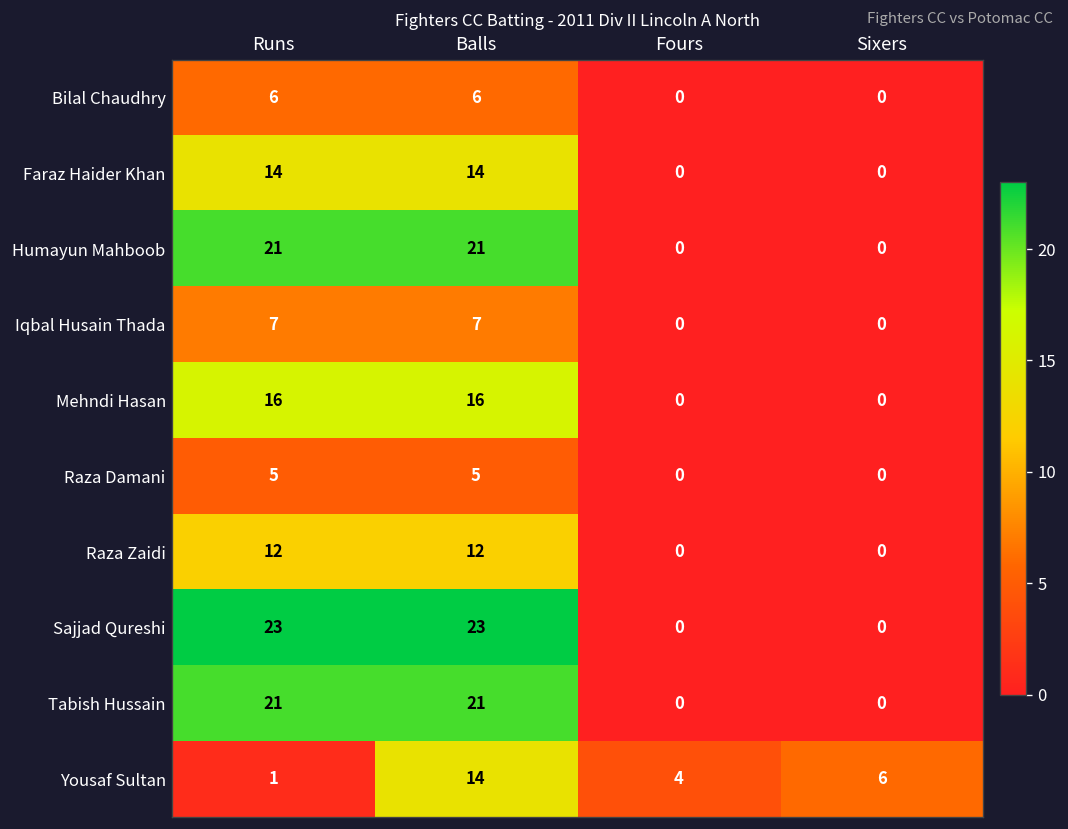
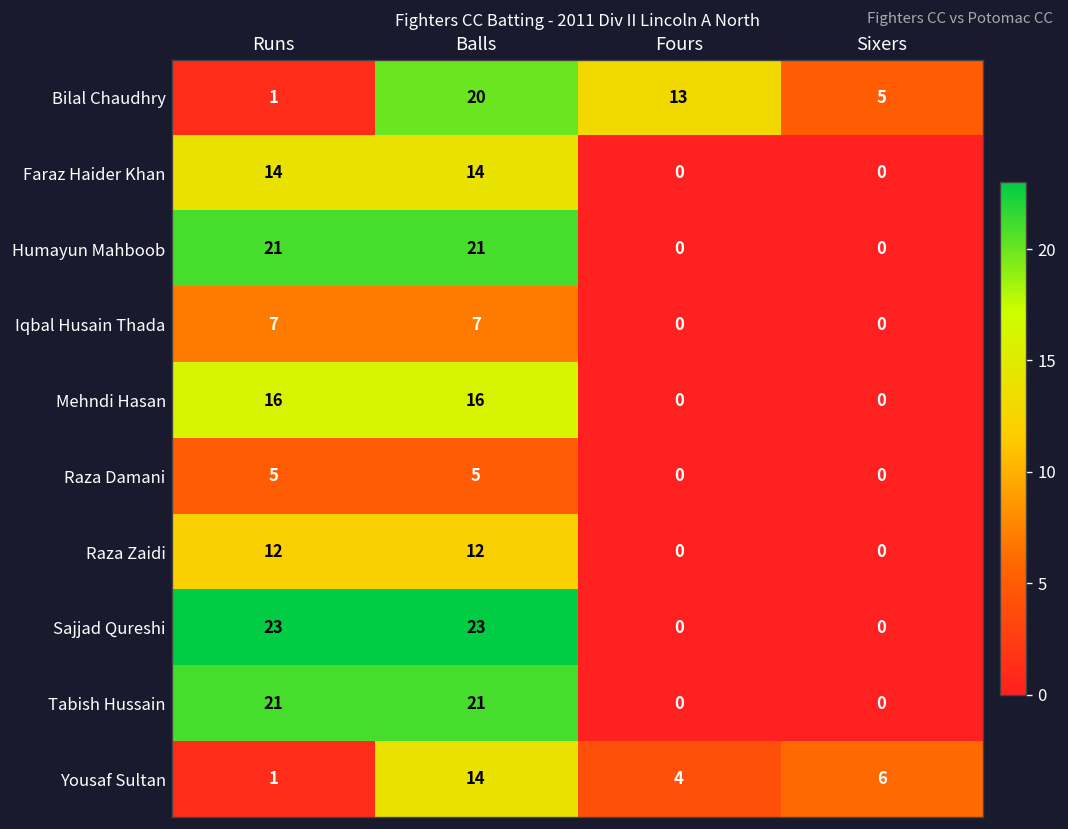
Bilal Chaudhry, Runs: 6 -> 1
Bilal Chaudhry, Balls: 6 -> 20
Bilal Chaudhry, Fours: 0 -> 13
Bilal Chaudhry, Sixers: 0 -> 5
